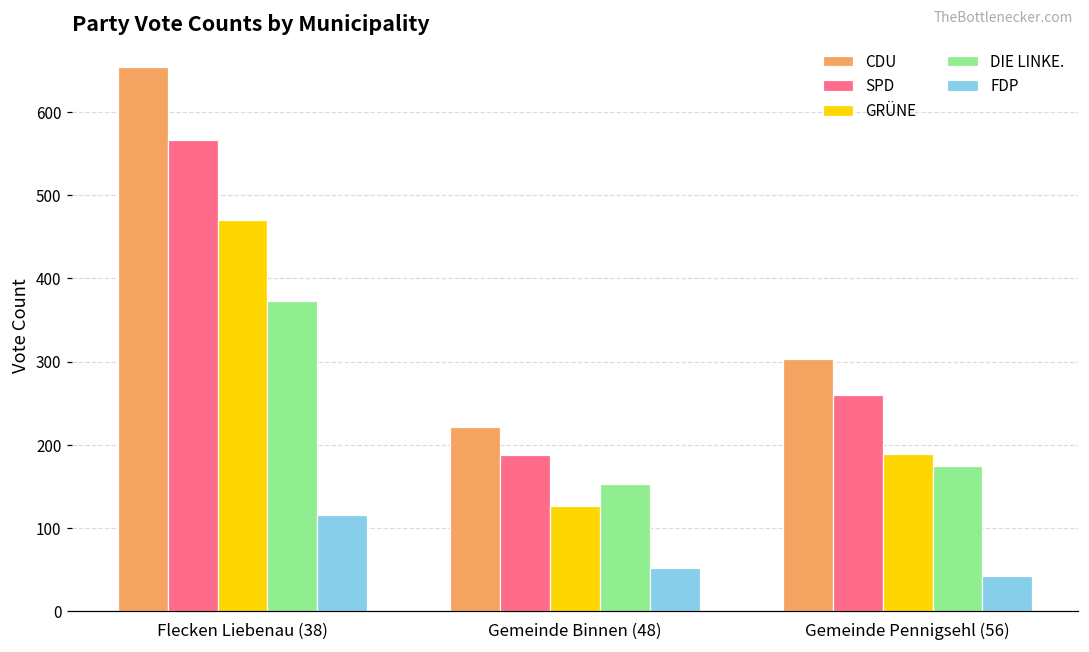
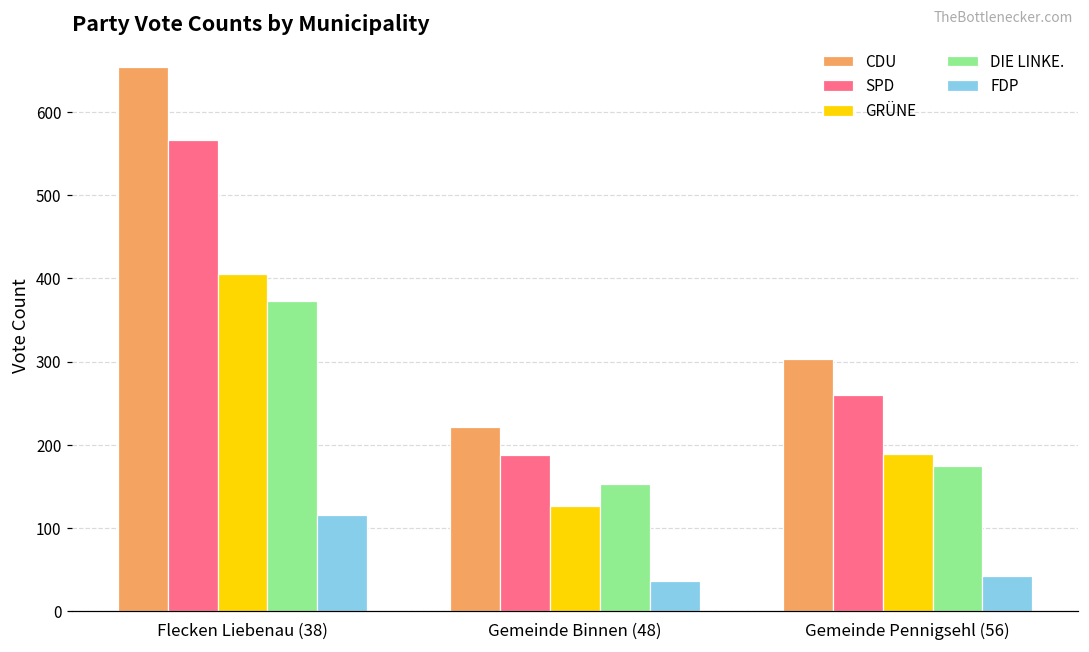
GRÜNE, Flecken Liebenau (38): 470 -> 410
FDP, Gemeinde Binnen (48): 50 -> 40
